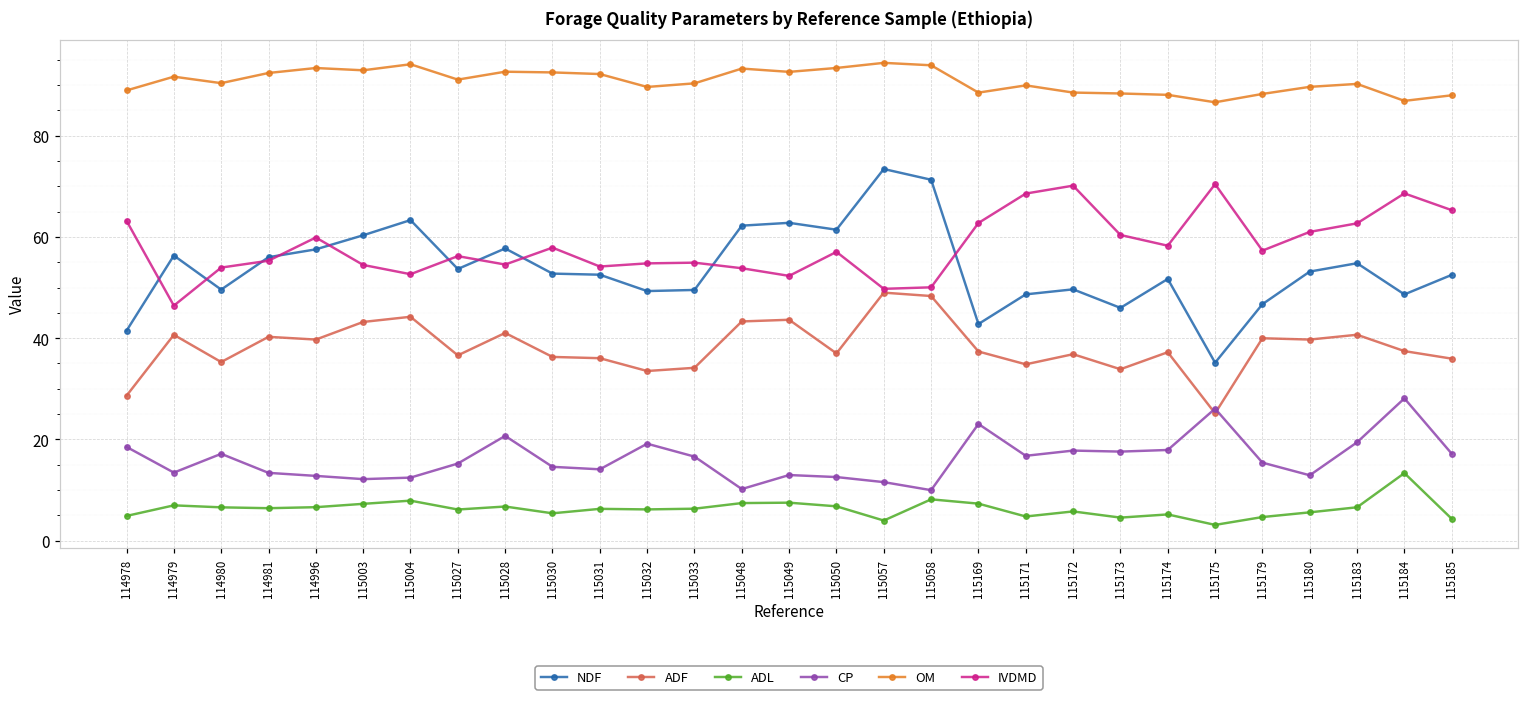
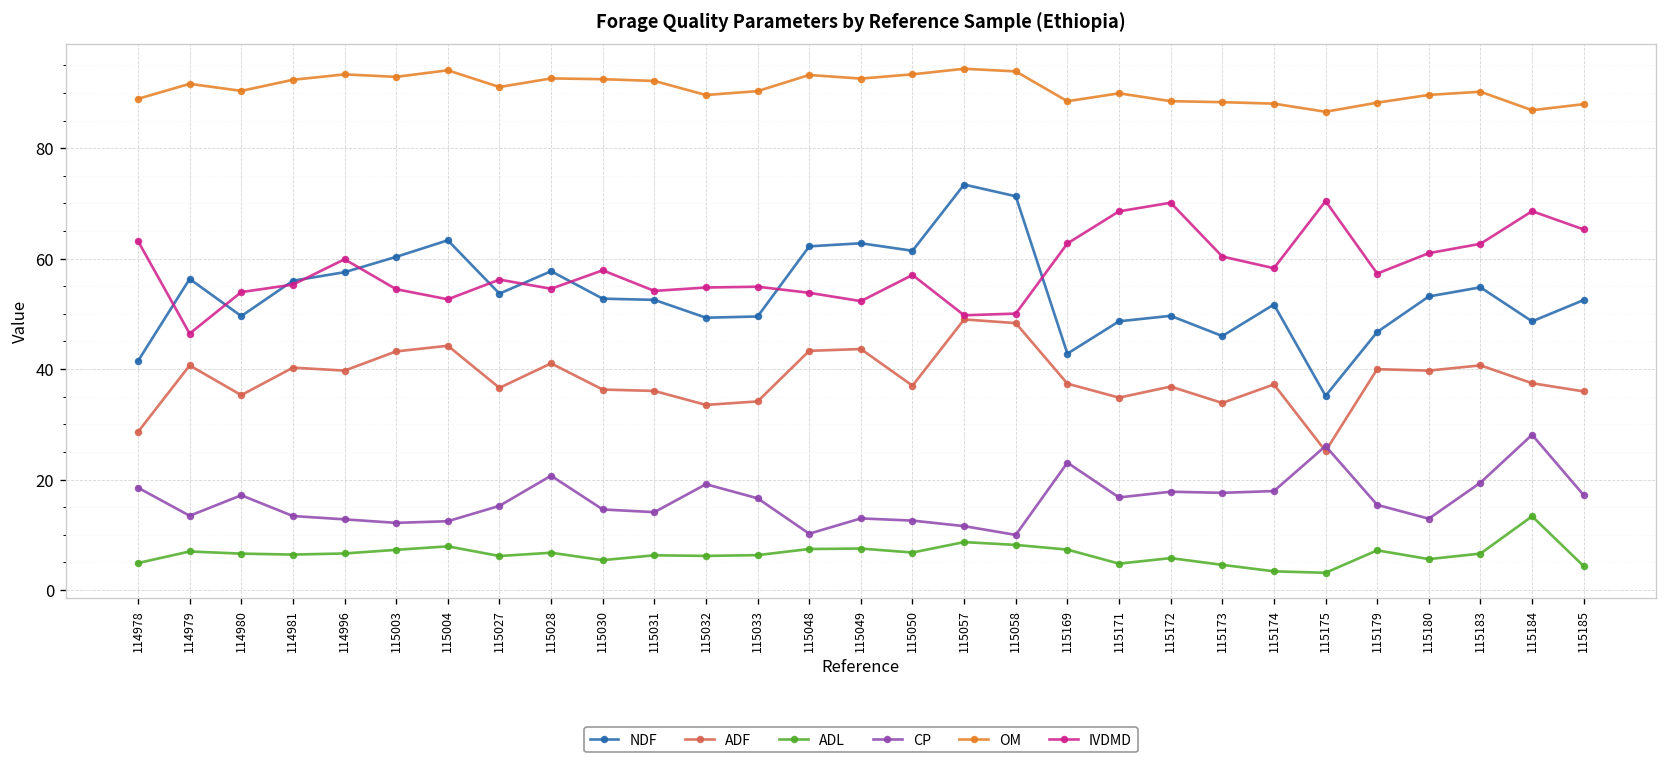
ADL, 115057: 4 -> 9
ADL, 115174: 5 -> 3
ADL, 115179: 5 -> 7
